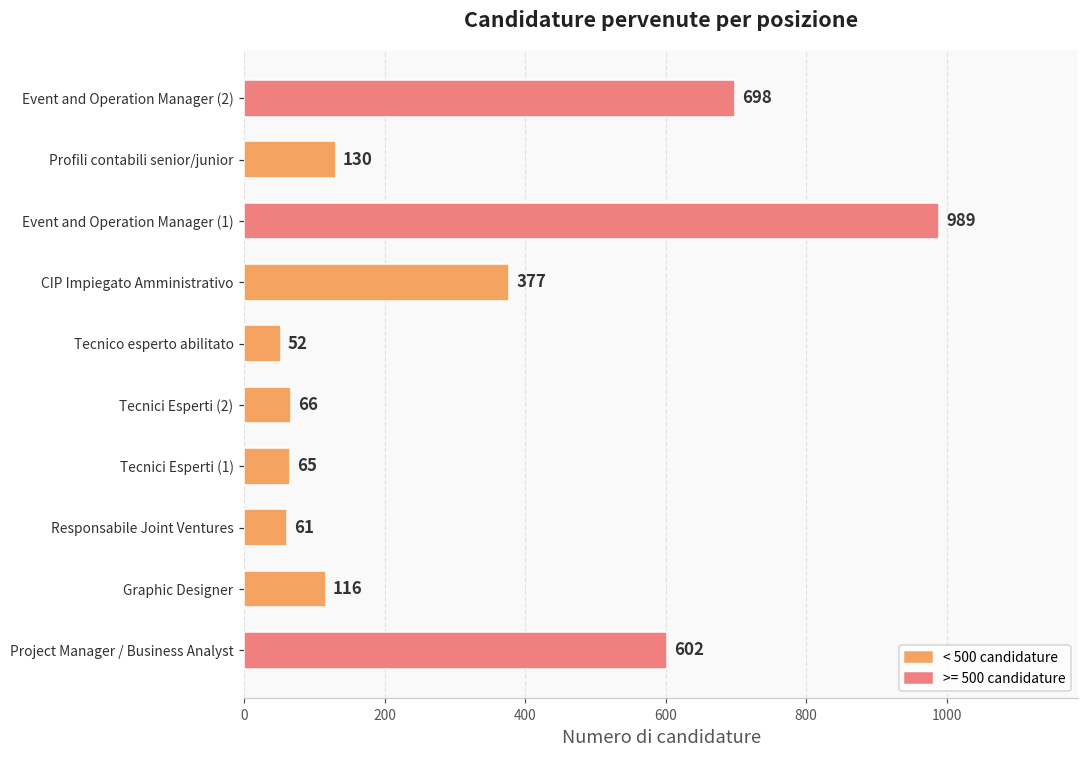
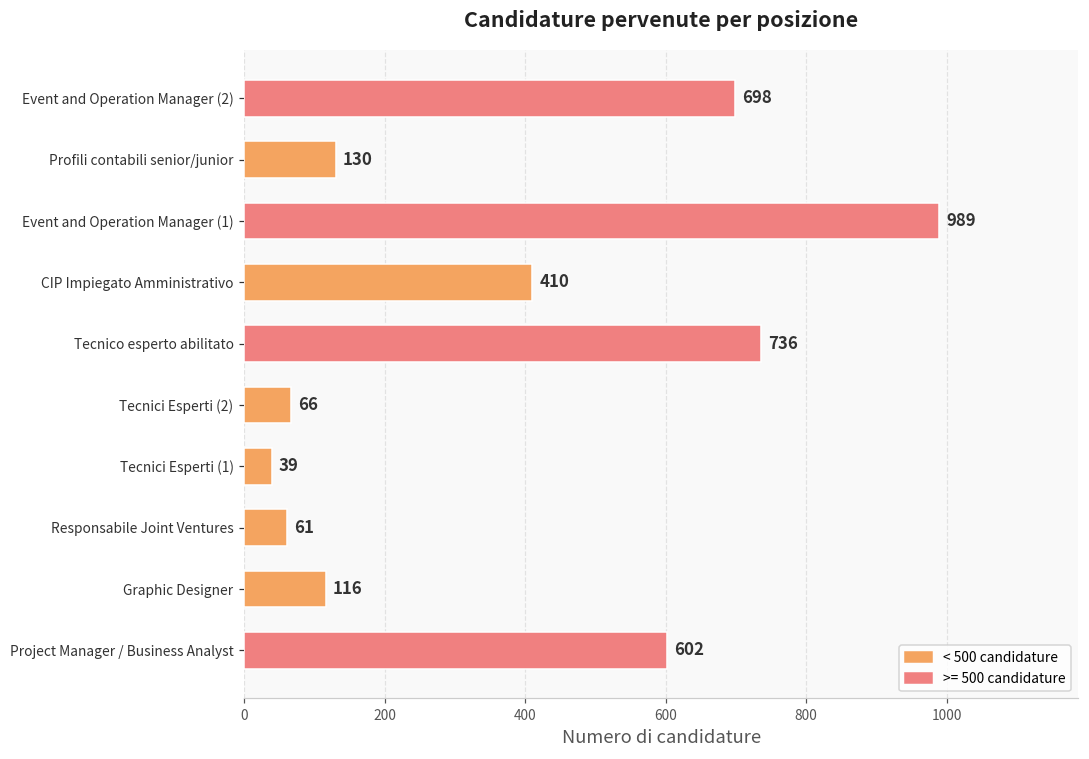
CIP Impiegato Amministrativo: 377 -> 410
Tecnico esperto abilitato: 52 -> 736
Tecnici Esperti (1): 65 -> 39
